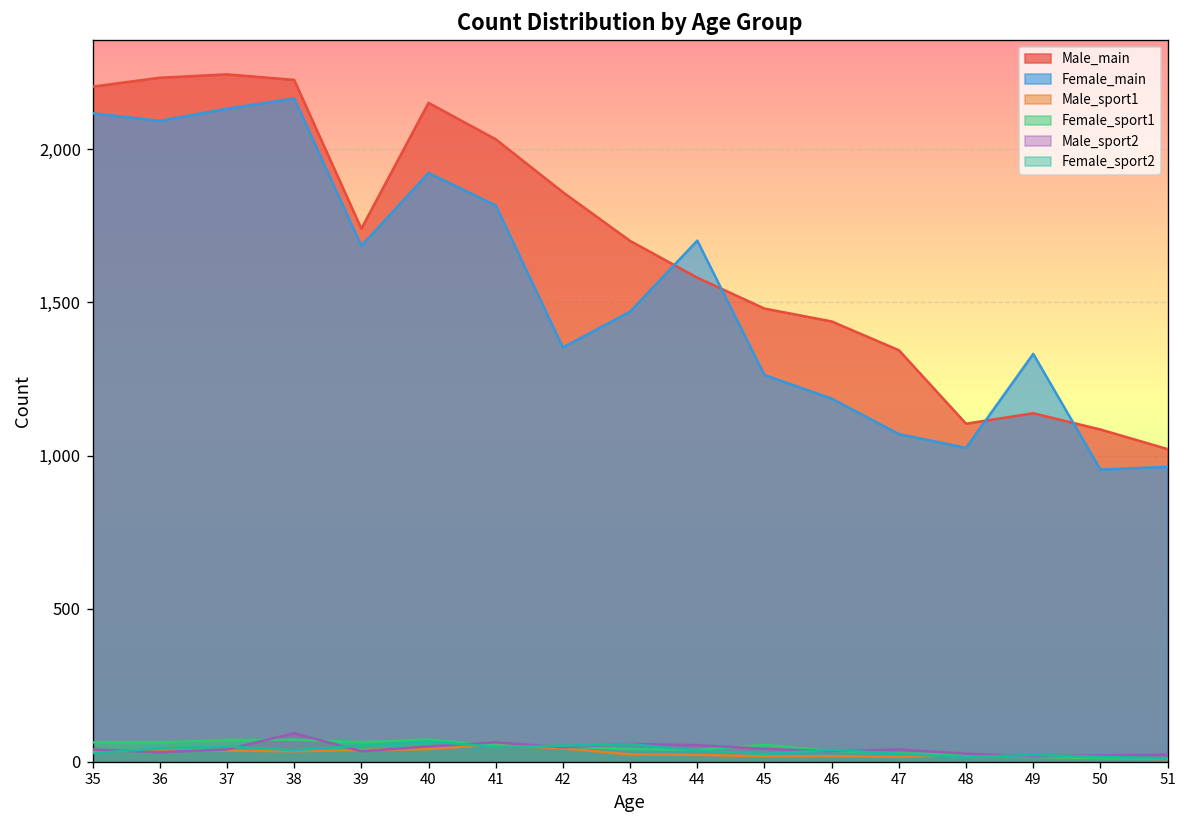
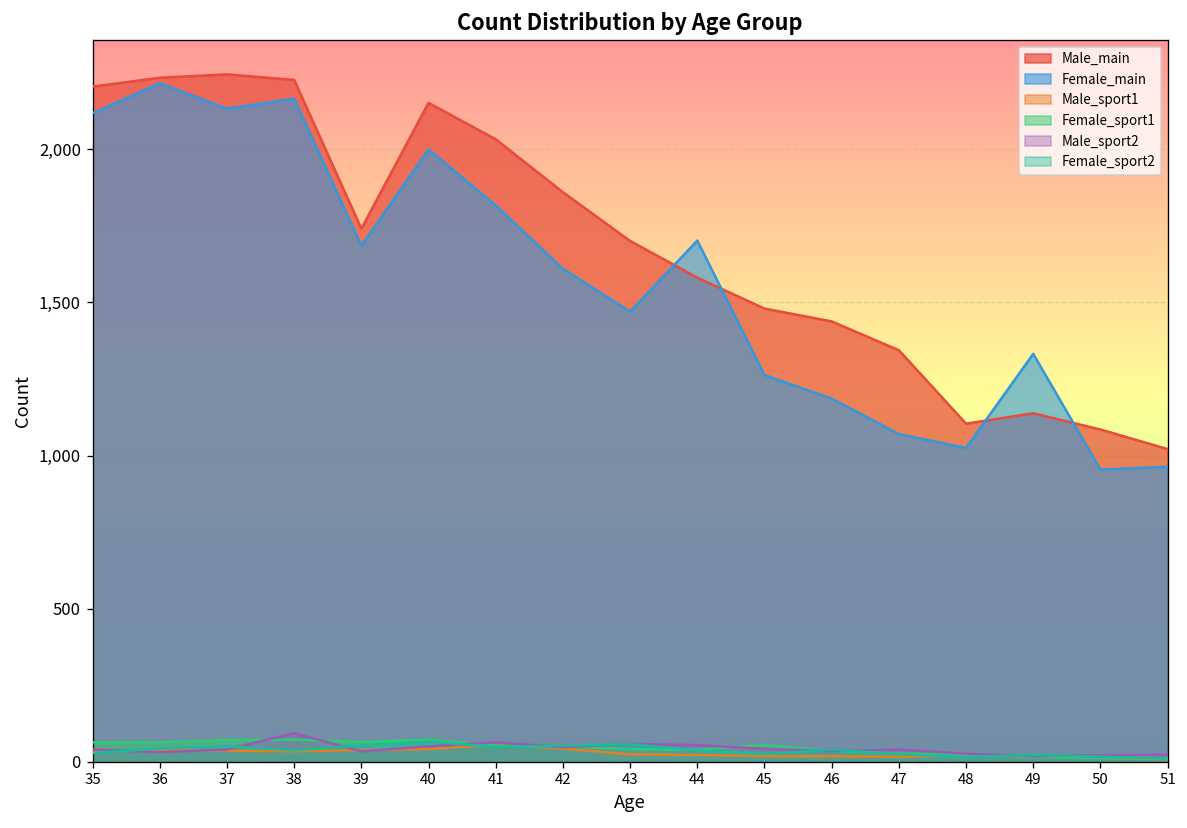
Female_main, 36: 2,090 -> 2,220
Female_main, 40: 1,920 -> 2,000
Female_main, 42: 1,350 -> 1,610
